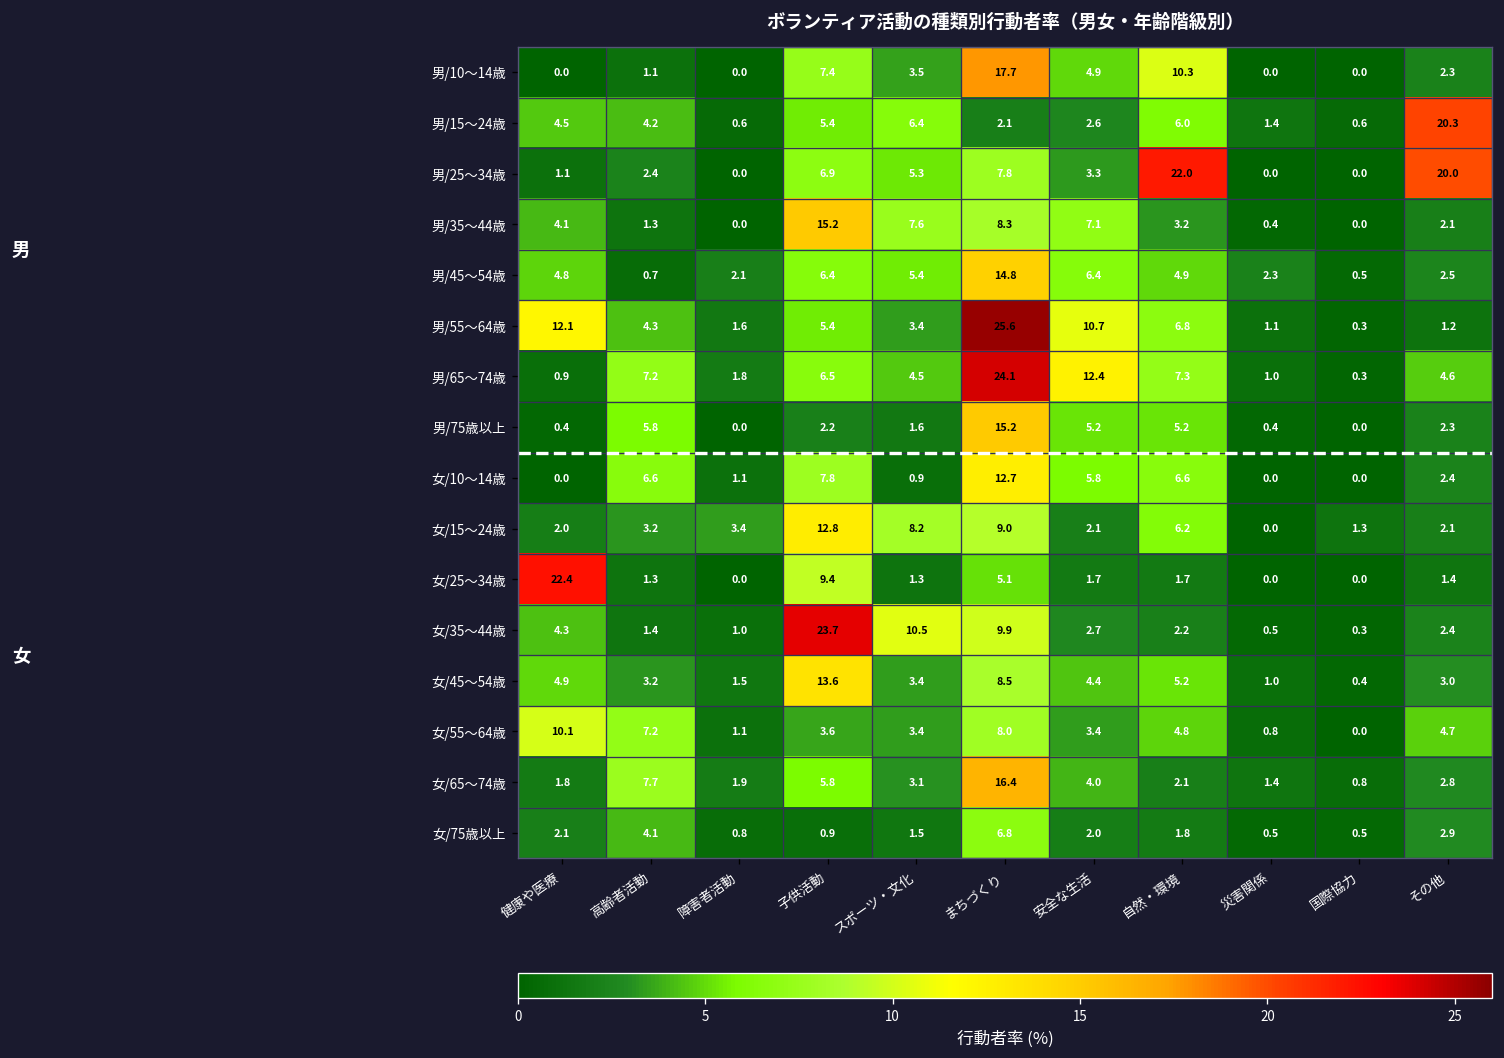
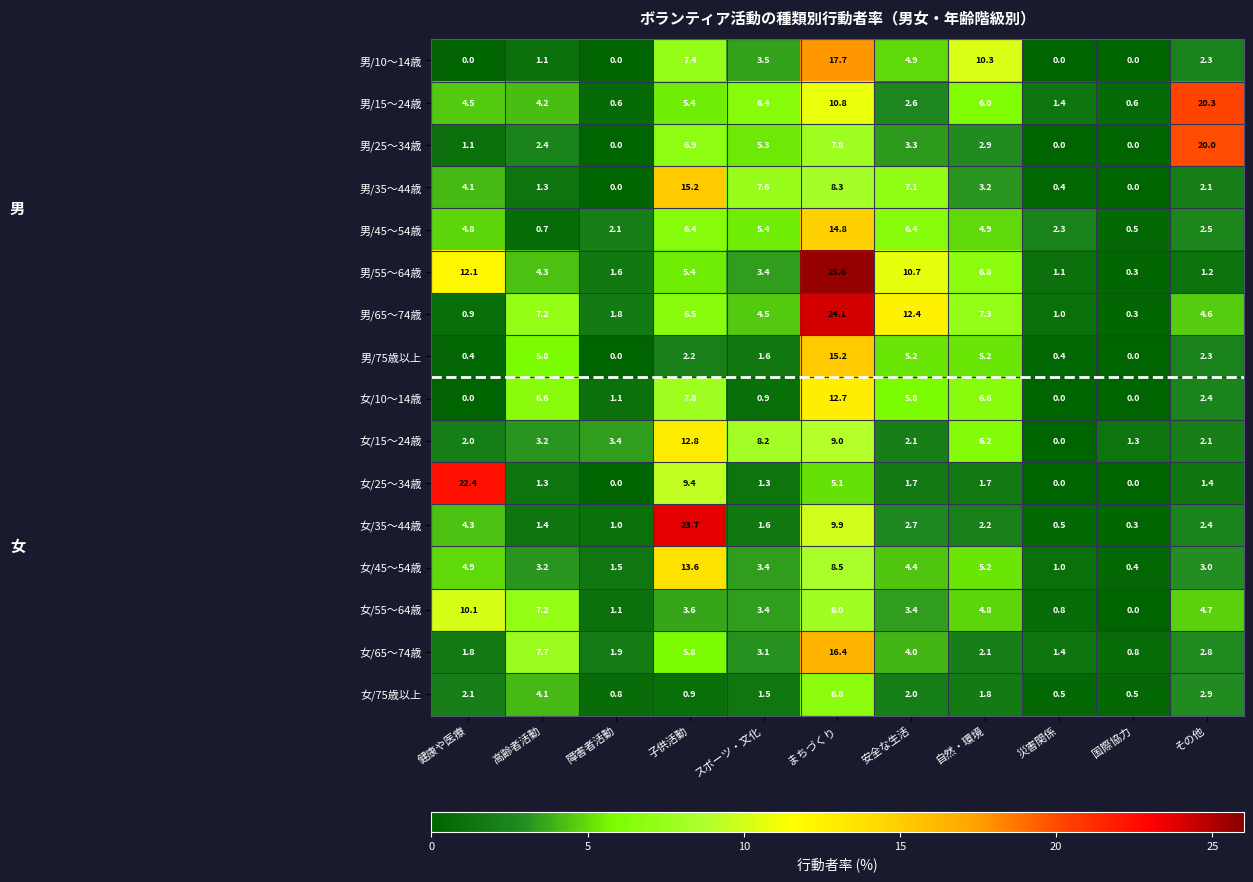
男/15～24歳, まちづくり: 2.1 -> 10.8
男/25～34歳, 自然・環境: 22.0 -> 2.9
女/35～44歳, スポーツ・文化: 10.5 -> 1.6
